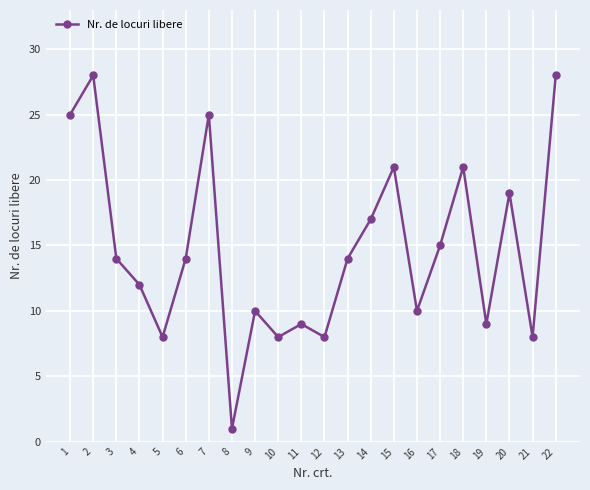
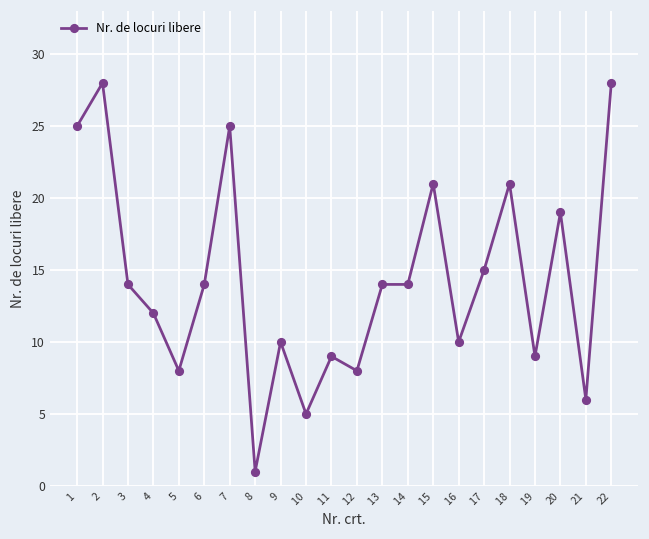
10: 8 -> 5
14: 17 -> 14
21: 8 -> 6
